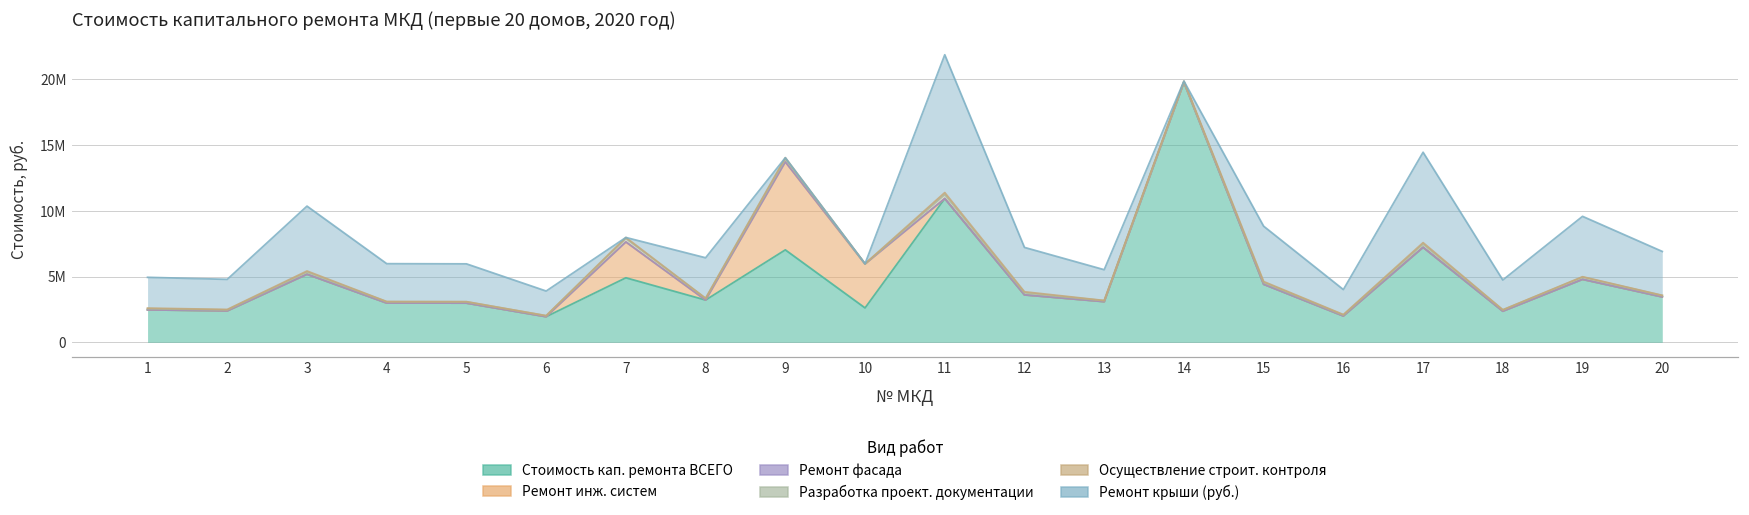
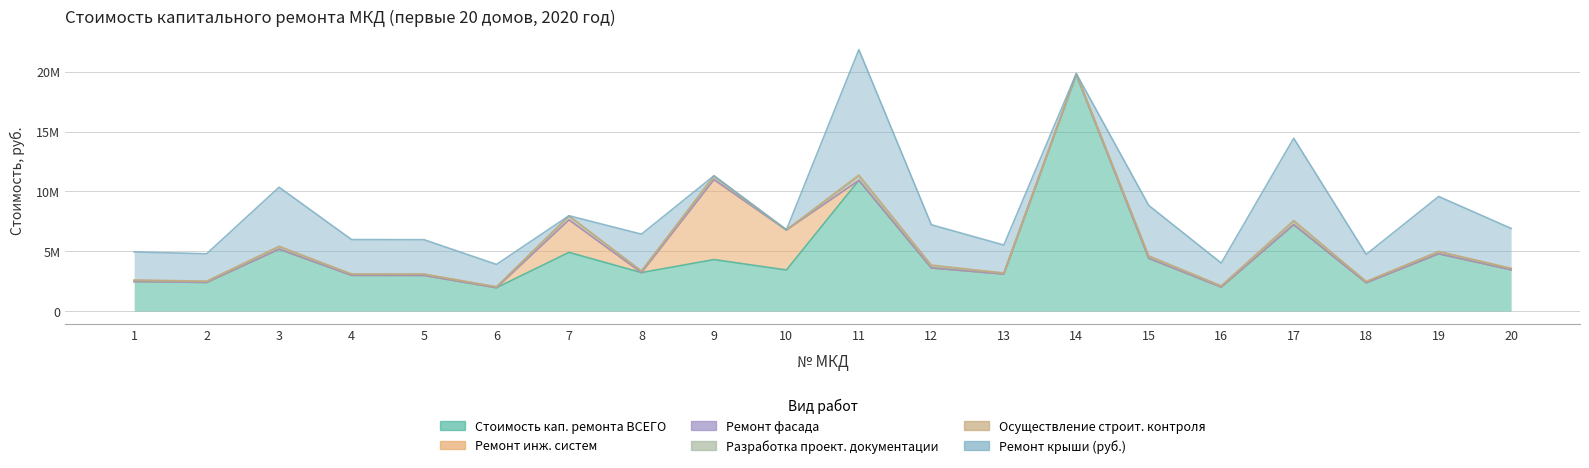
Стоимость кап. ремонта ВСЕГО, 9: 7000000 -> 4300000
Стоимость кап. ремонта ВСЕГО, 10: 2600000 -> 3400000
